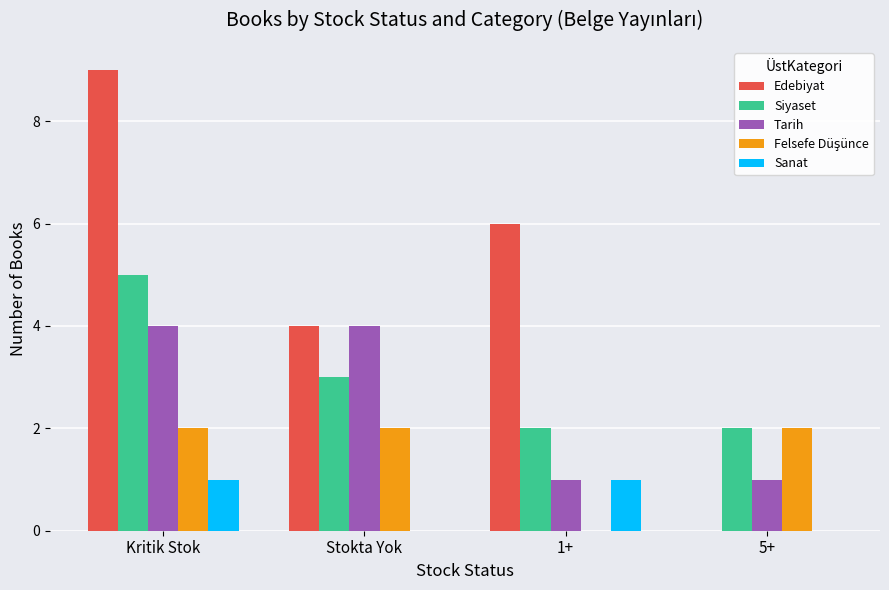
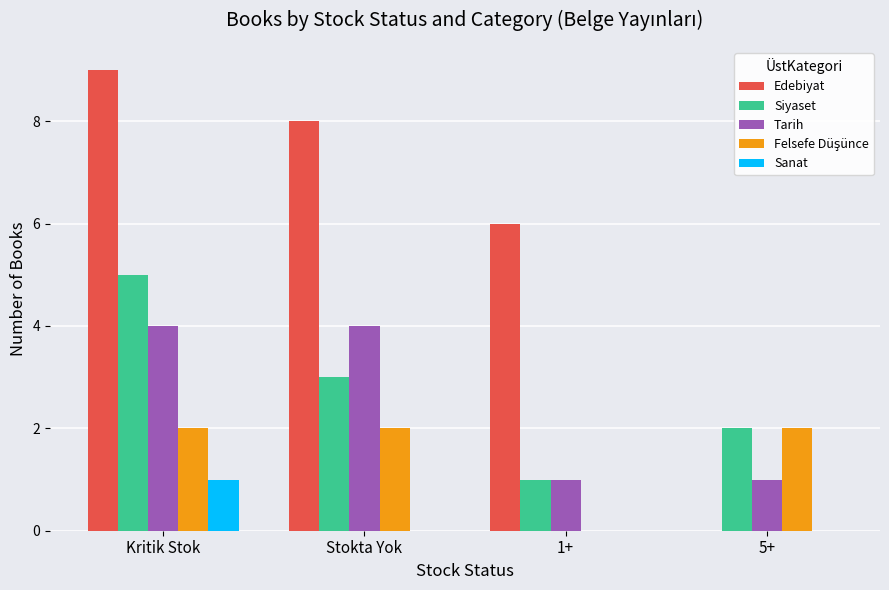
Edebiyat, Stokta Yok: 4 -> 8
Siyaset, 1+: 2 -> 1
Sanat, 1+: 1 -> 0
